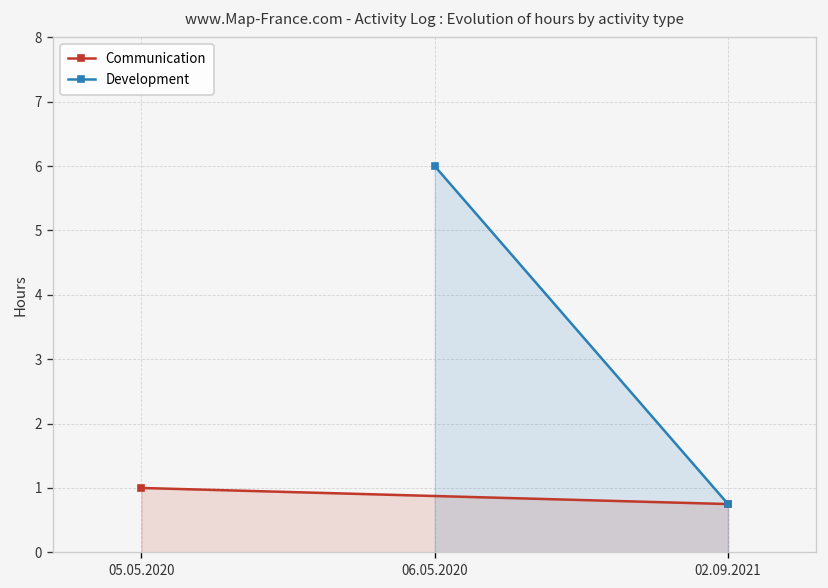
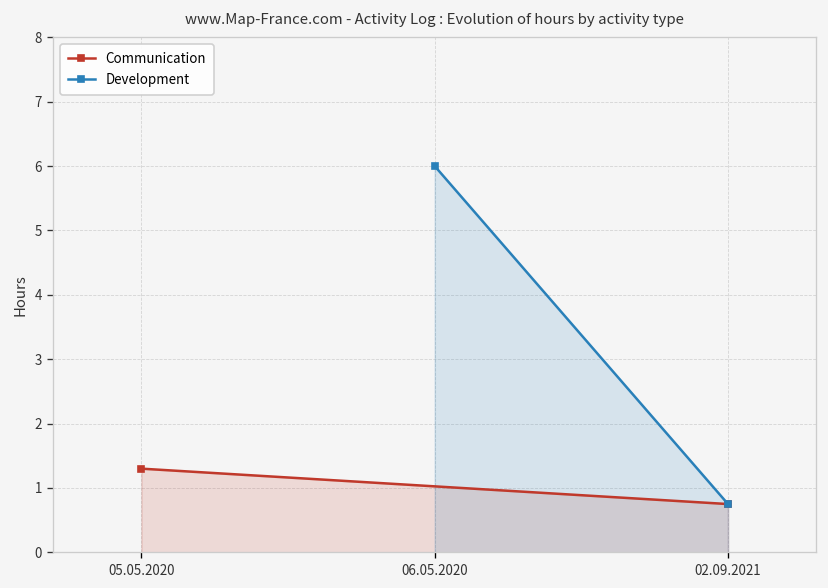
Communication, 05.05.2020: 1.0 -> 1.3
